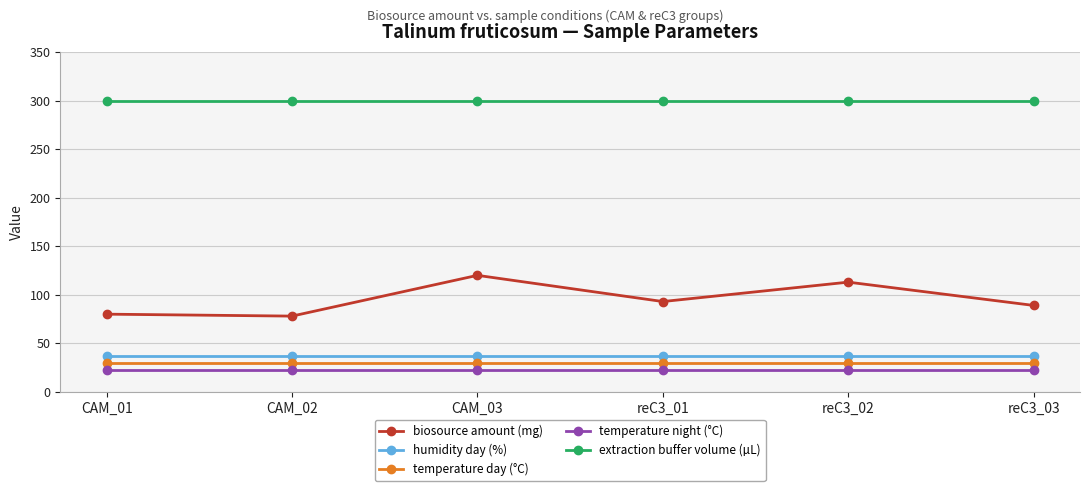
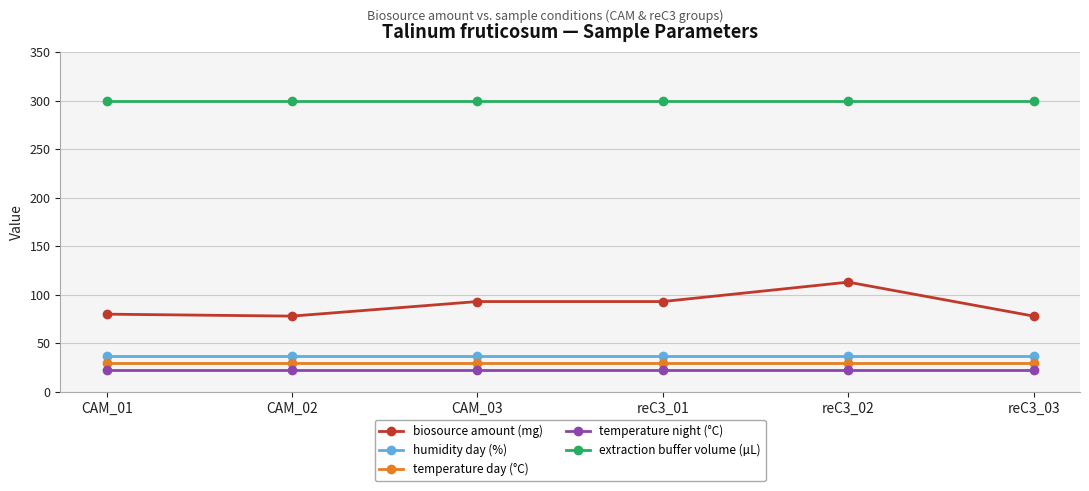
biosource amount (mg), CAM_03: 120 -> 90
biosource amount (mg), reC3_03: 90 -> 80
